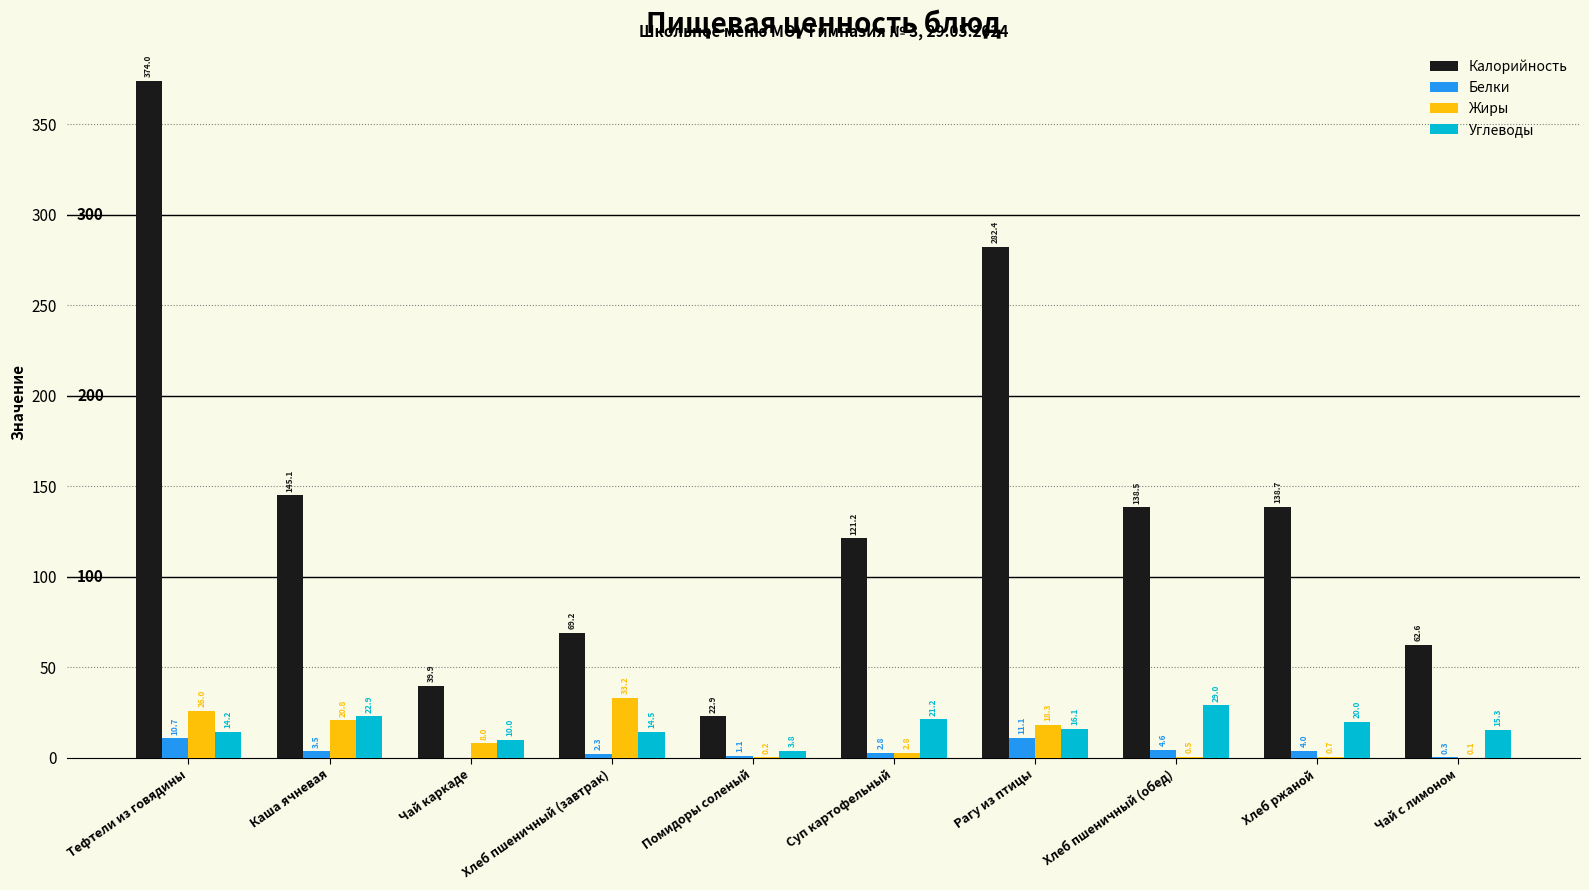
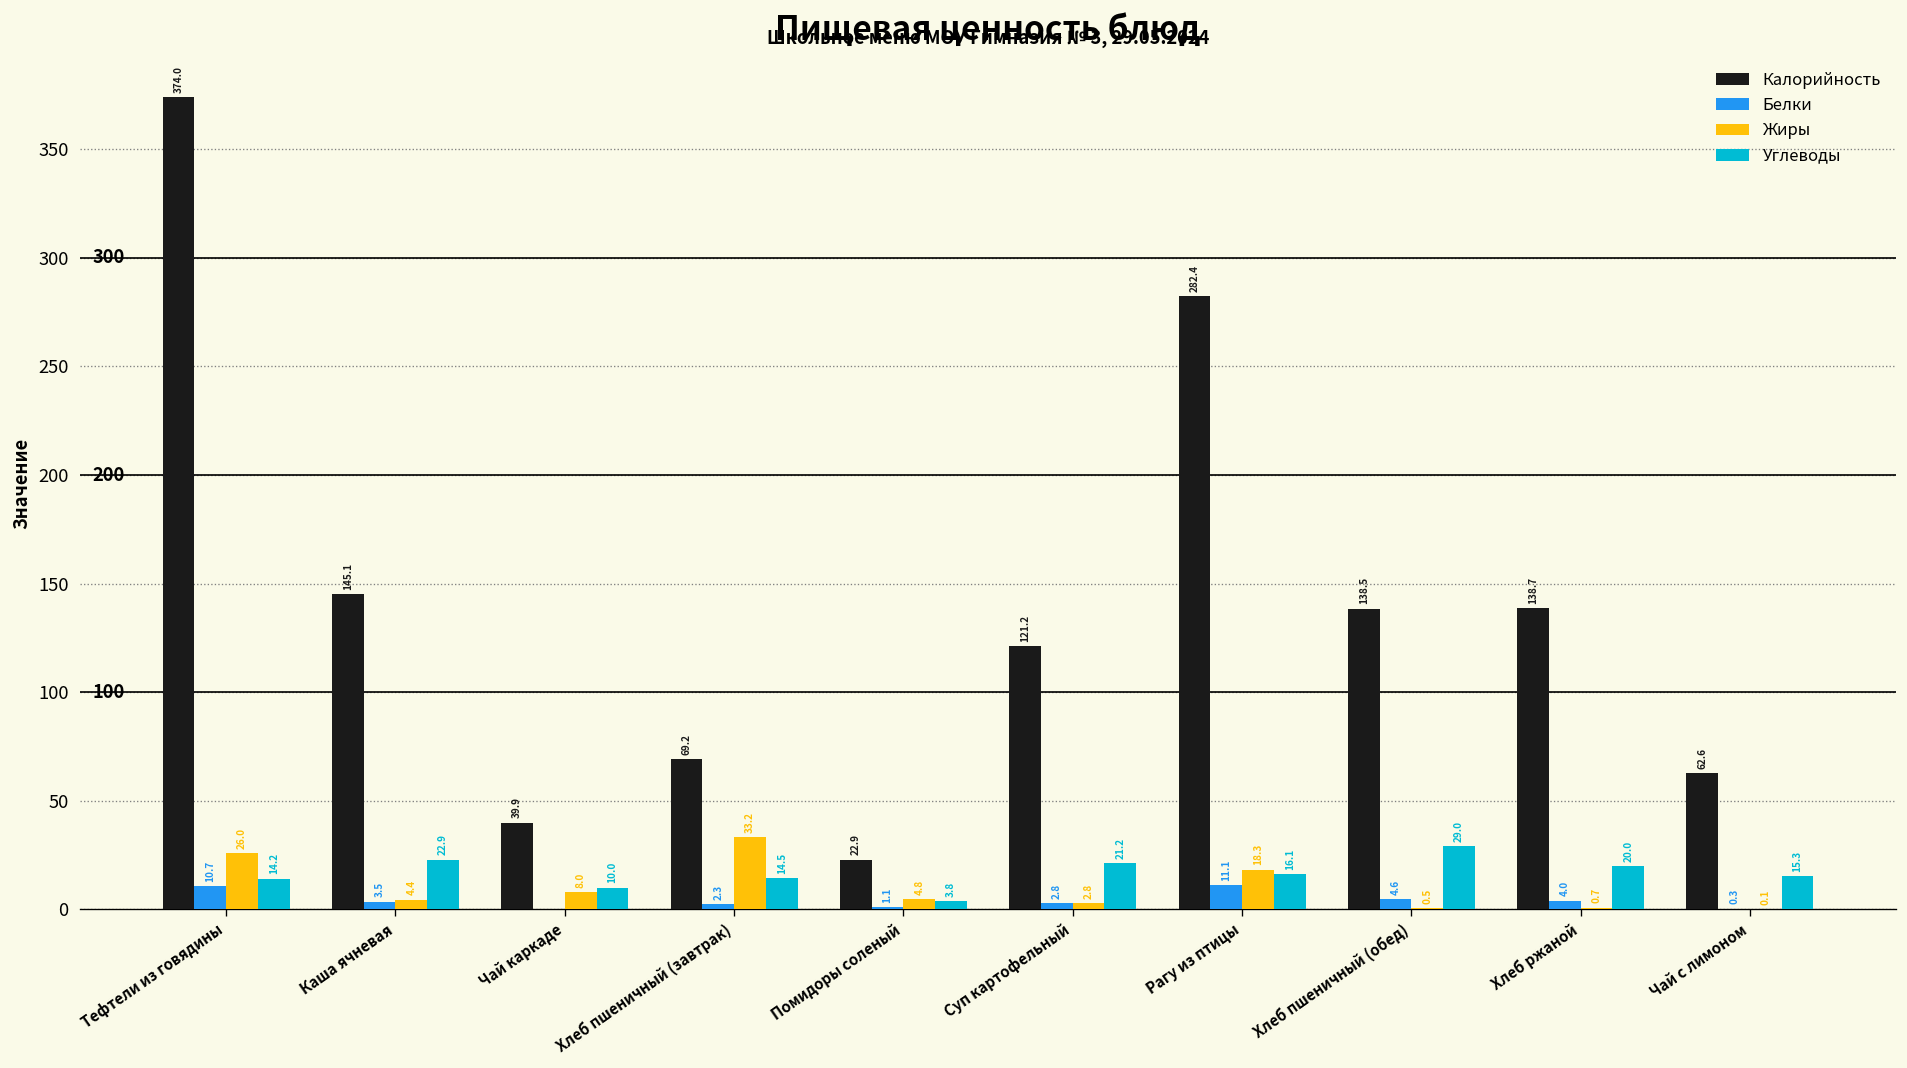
Жиры, Каша ячневая: 20.8 -> 4.4
Жиры, Помидоры соленый: 0.2 -> 4.8
